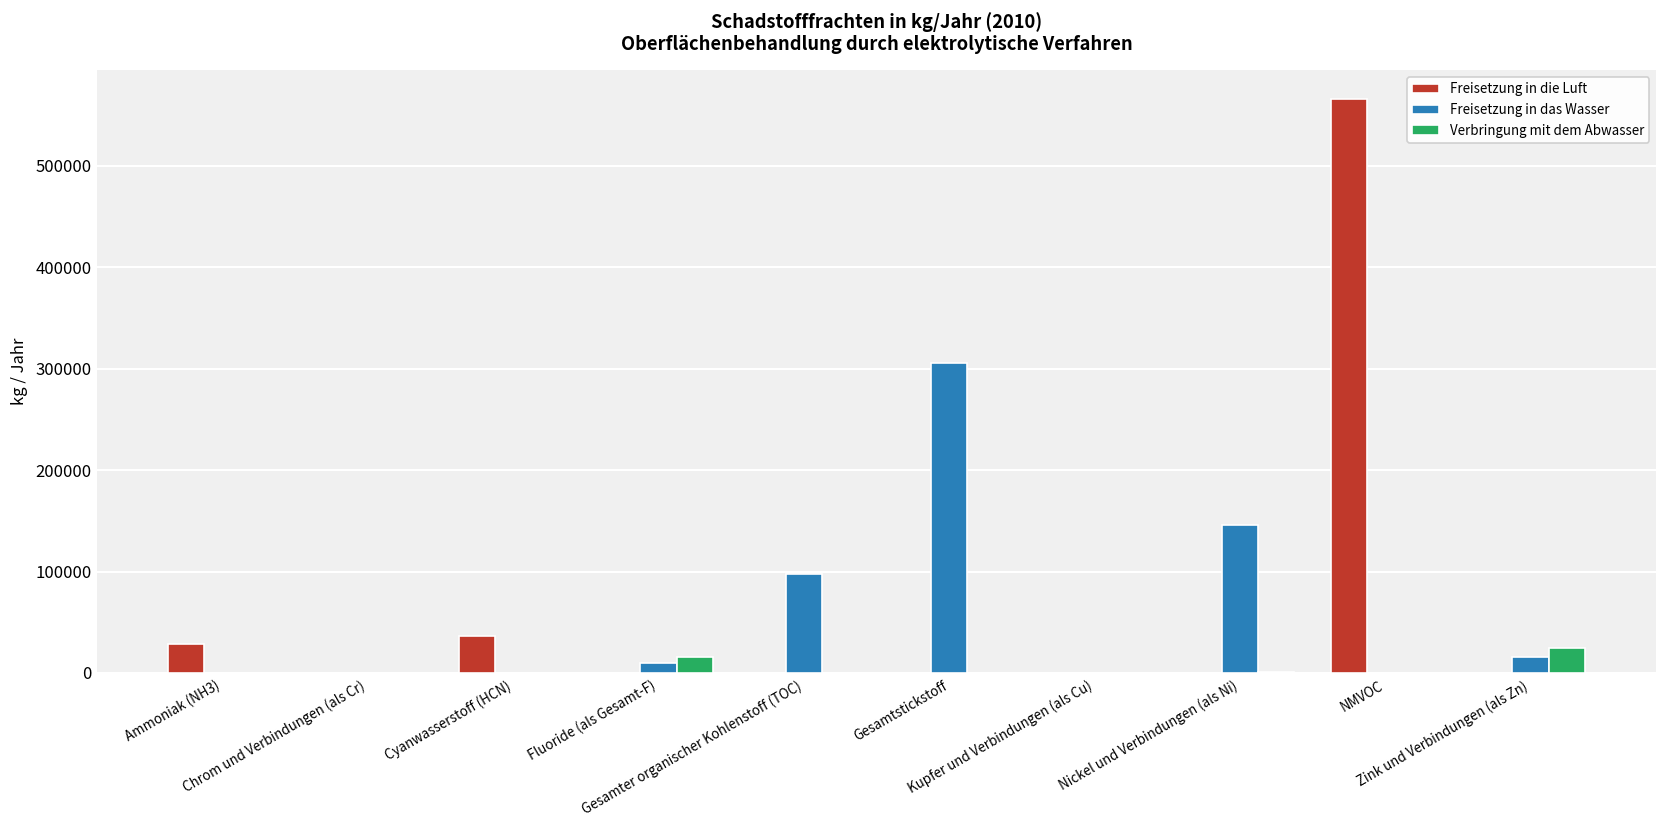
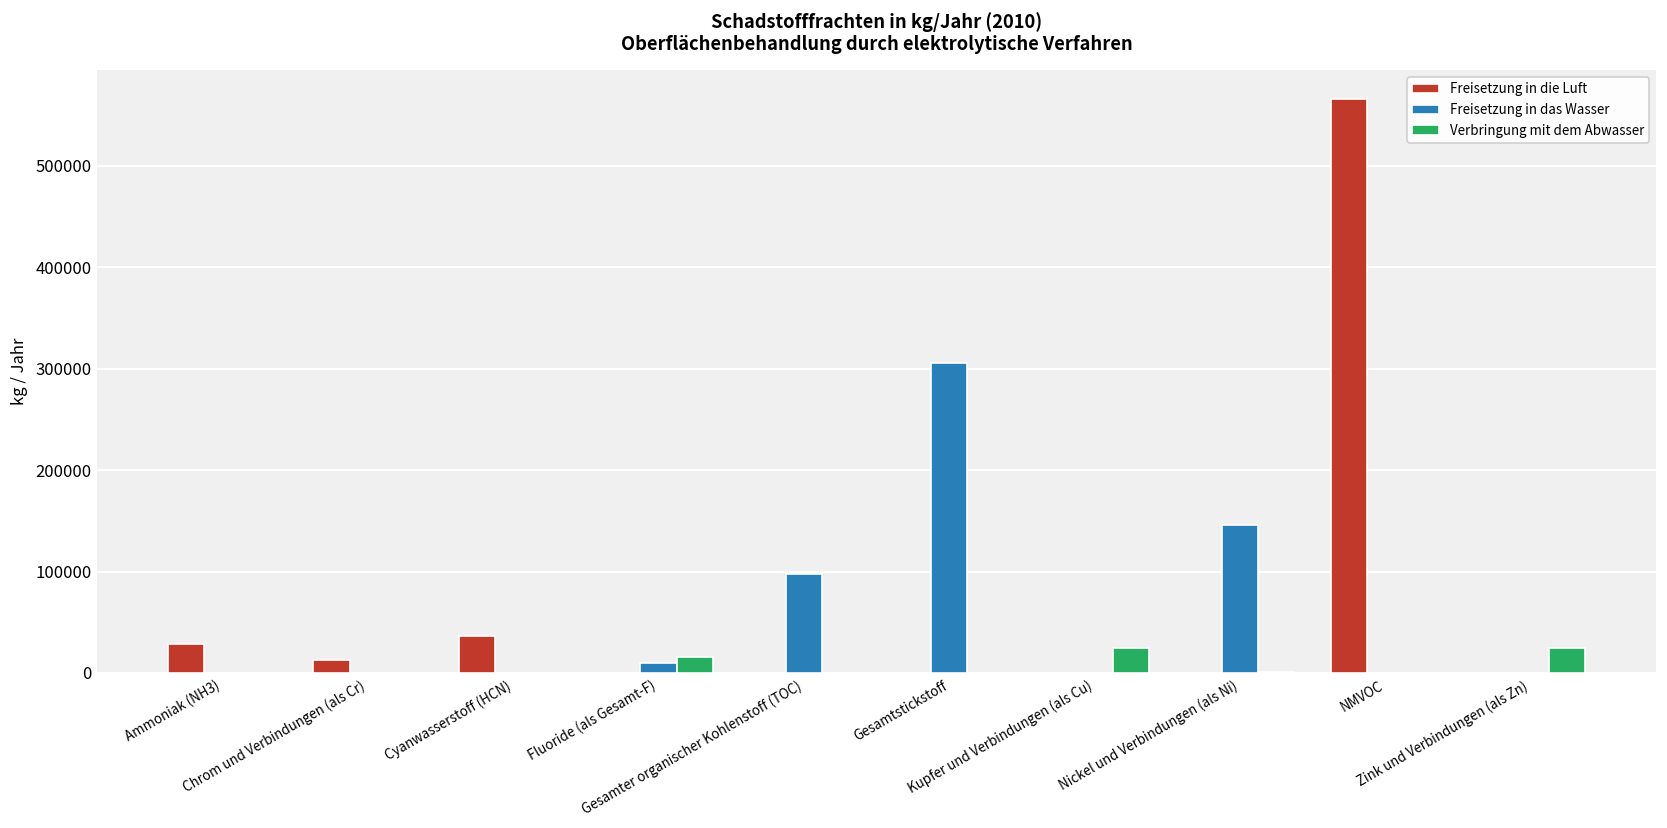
Freisetzung in die Luft, Chrom und Verbindungen (als Cr): 0 -> 10000
Verbringung mit dem Abwasser, Kupfer und Verbindungen (als Cu): 0 -> 20000
Freisetzung in das Wasser, Zink und Verbindungen (als Zn): 20000 -> 0
